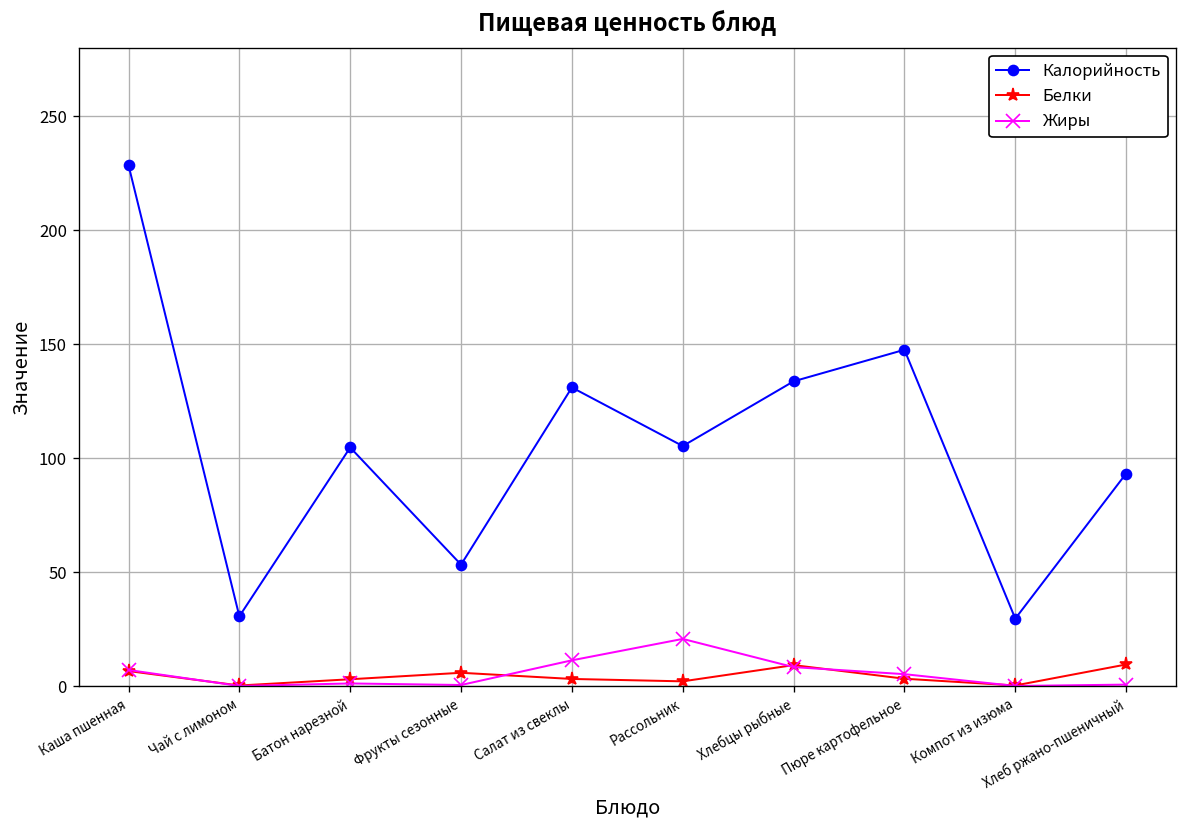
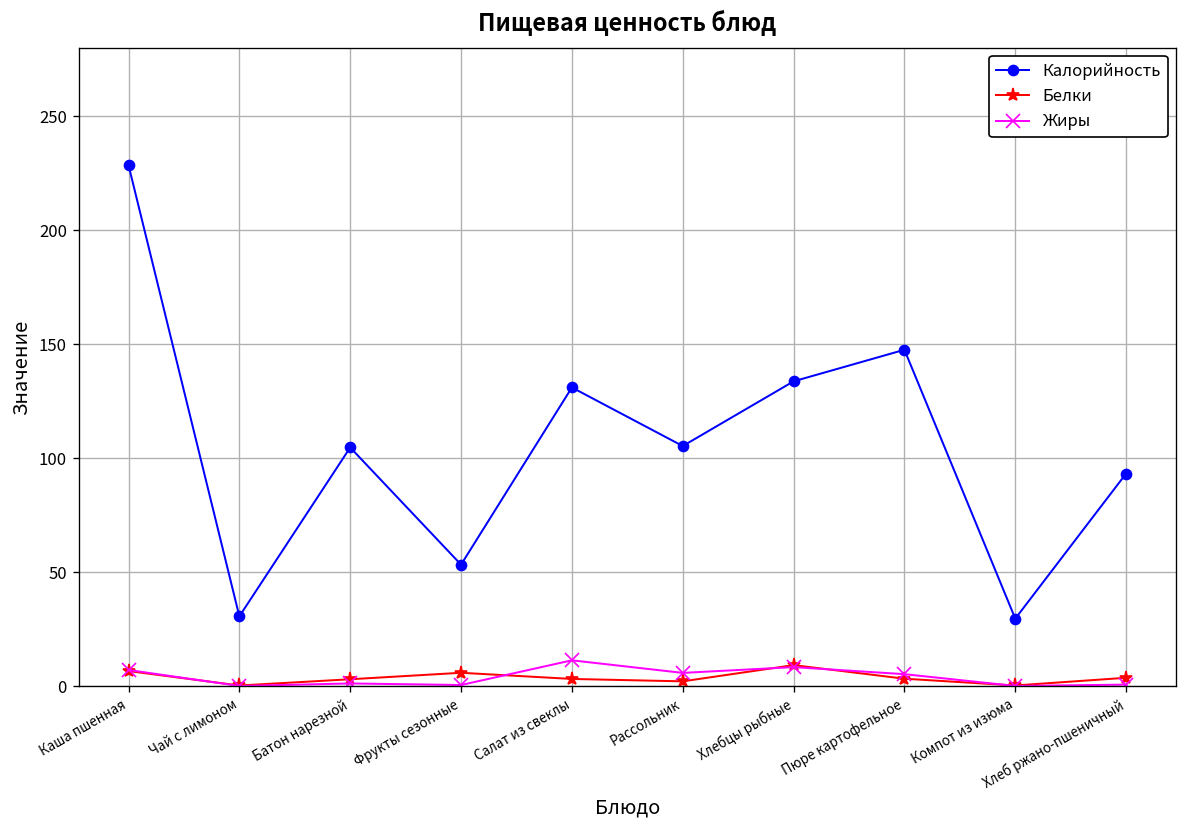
Жиры, Рассольник: 21 -> 6
Белки, Хлеб ржано-пшеничный: 9 -> 4
